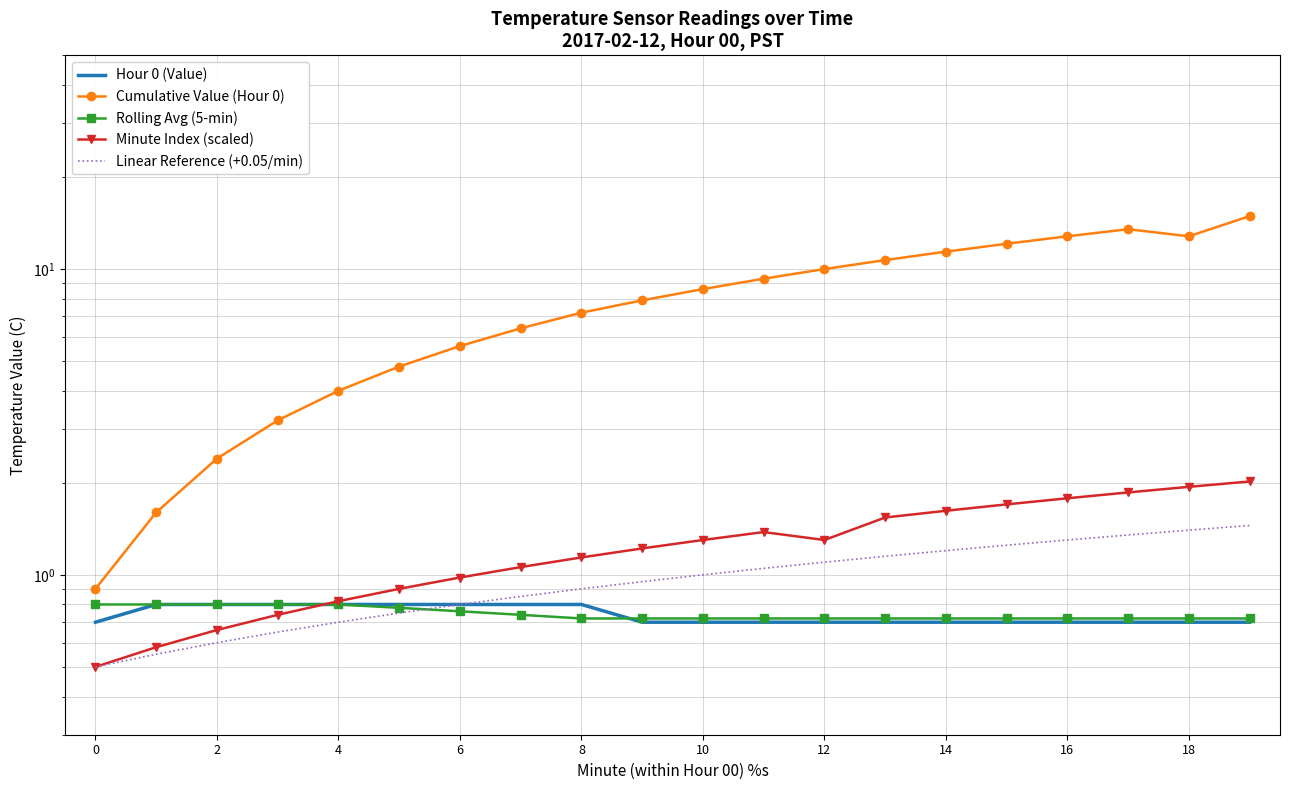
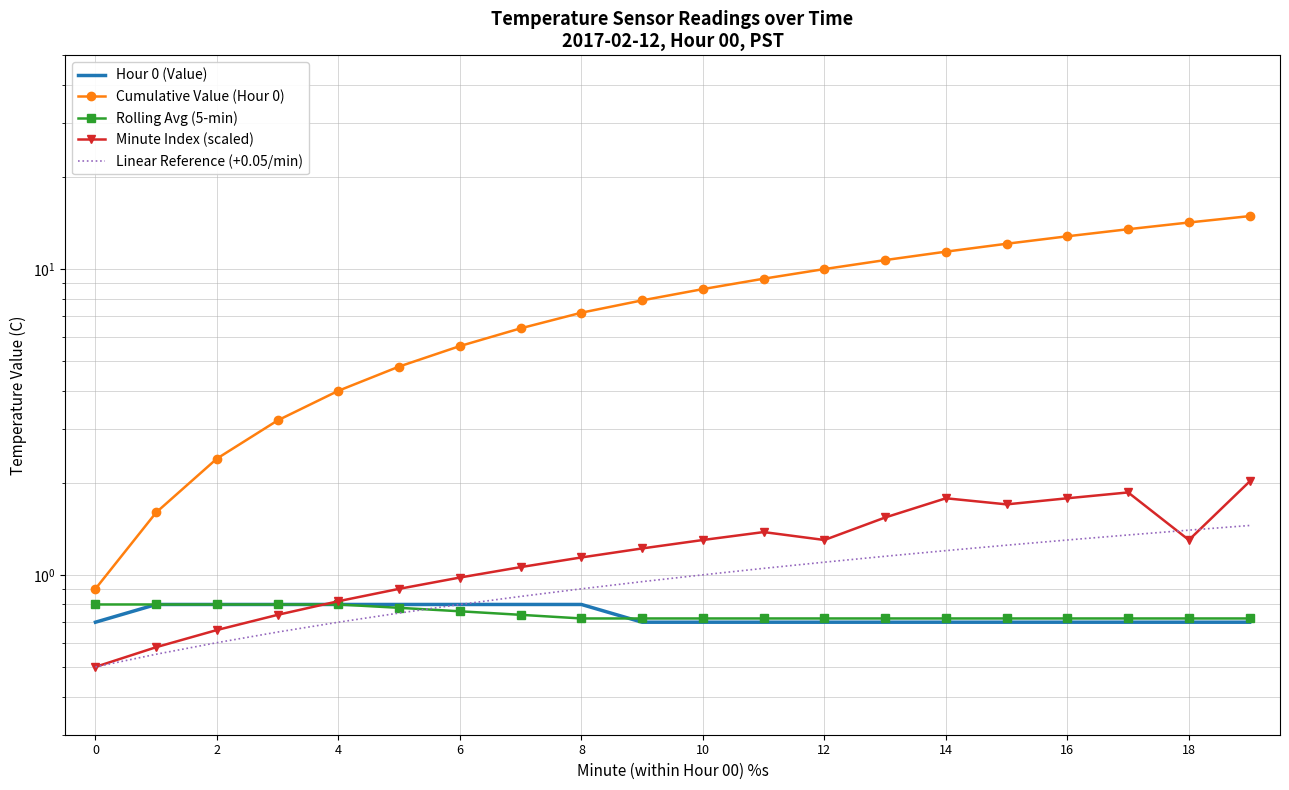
Minute Index (scaled), 14: 1.6 -> 1.8
Cumulative Value (Hour 0), 18: 12.8 -> 14
Minute Index (scaled), 18: 1.9 -> 1.30
